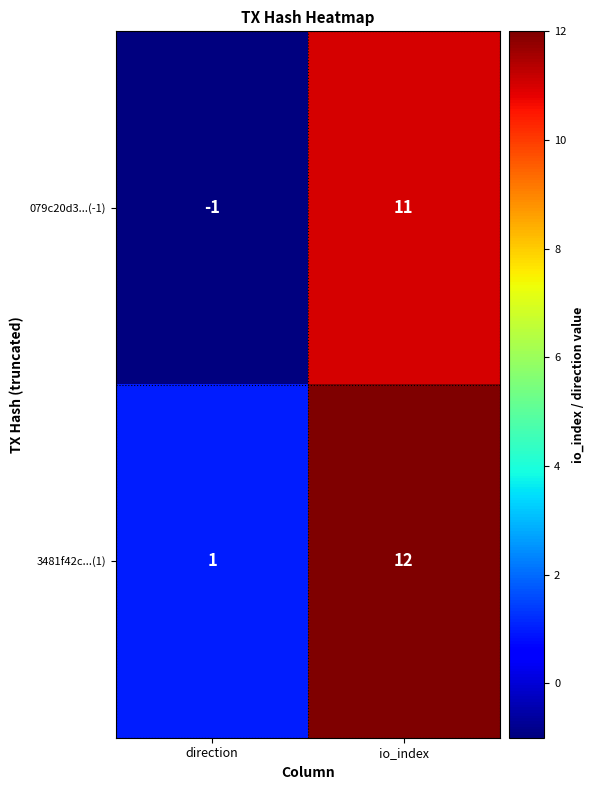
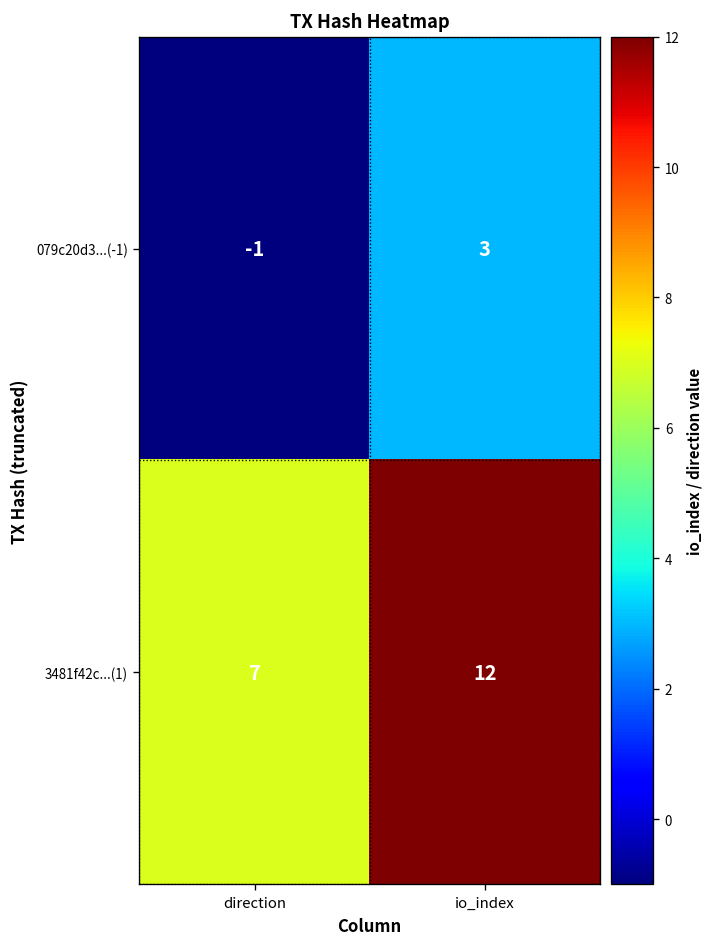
079c20d3...(-1), io_index: 11 -> 3
3481f42c...(1), direction: 1 -> 7
